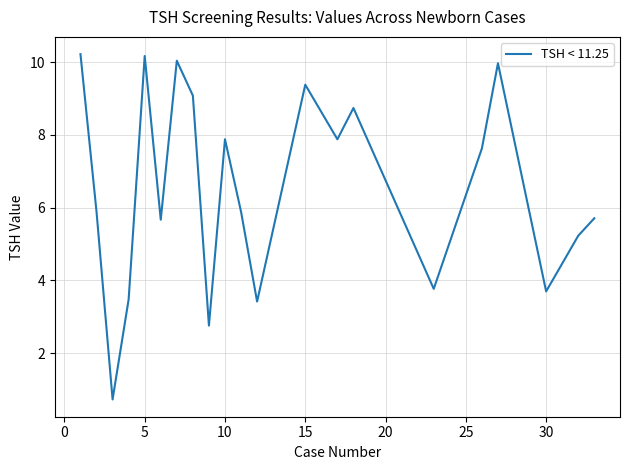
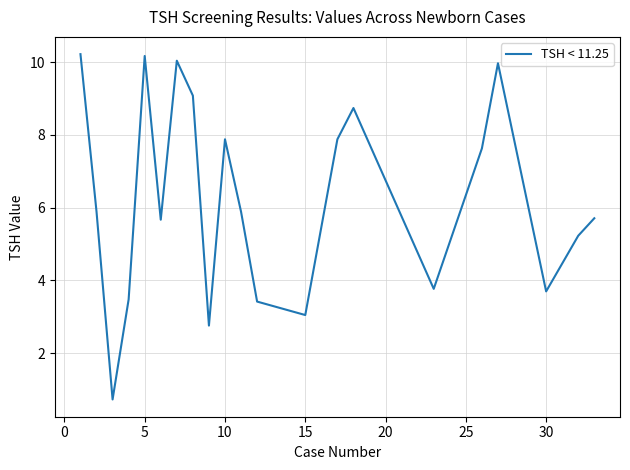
15: 9.4 -> 3.1
